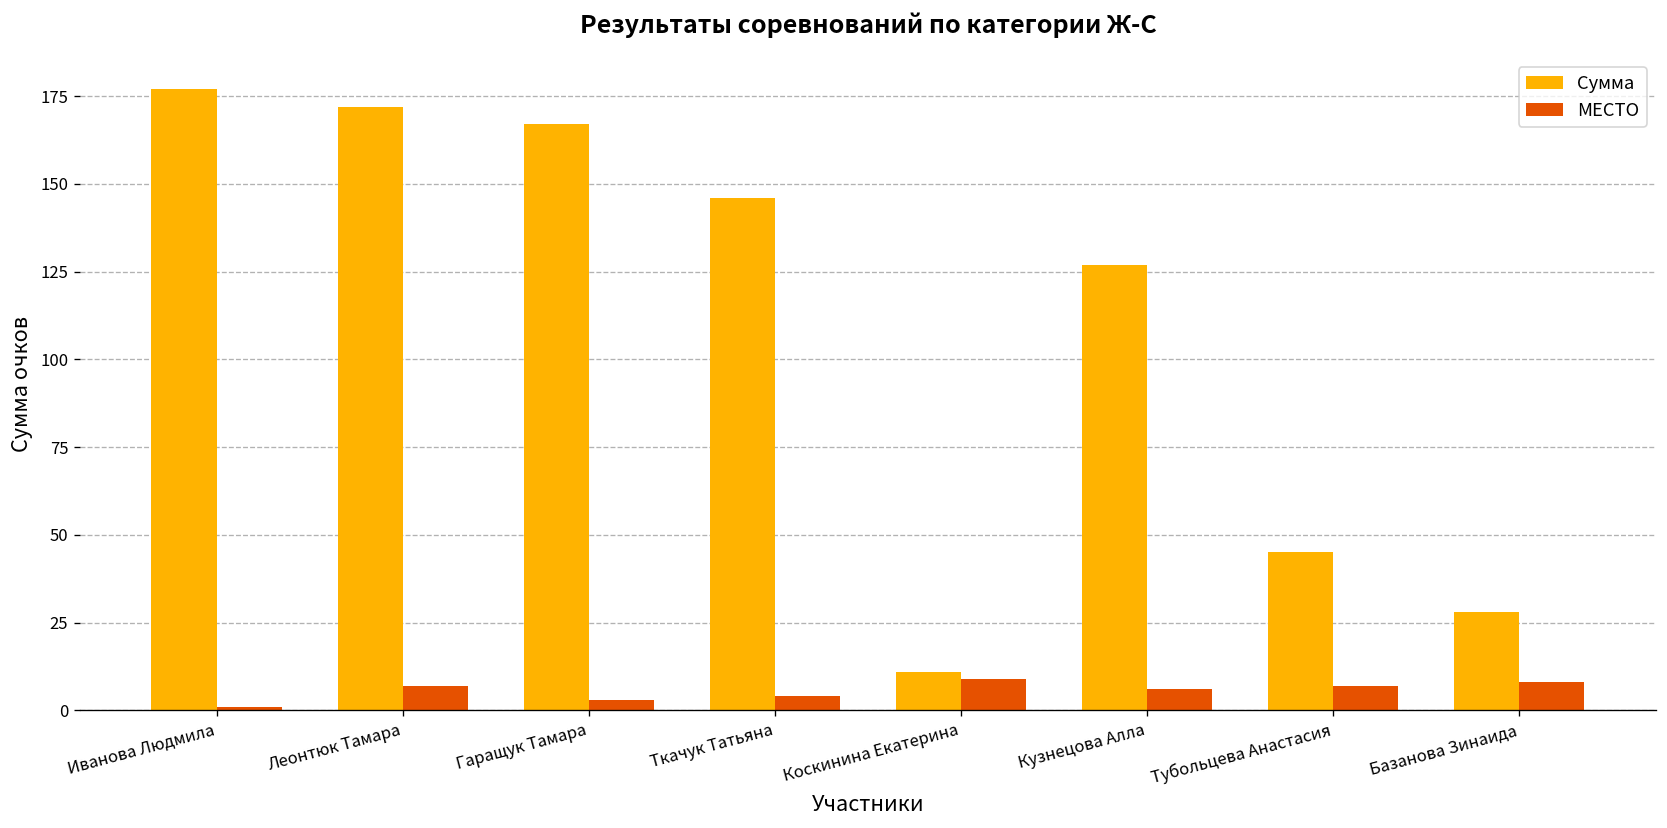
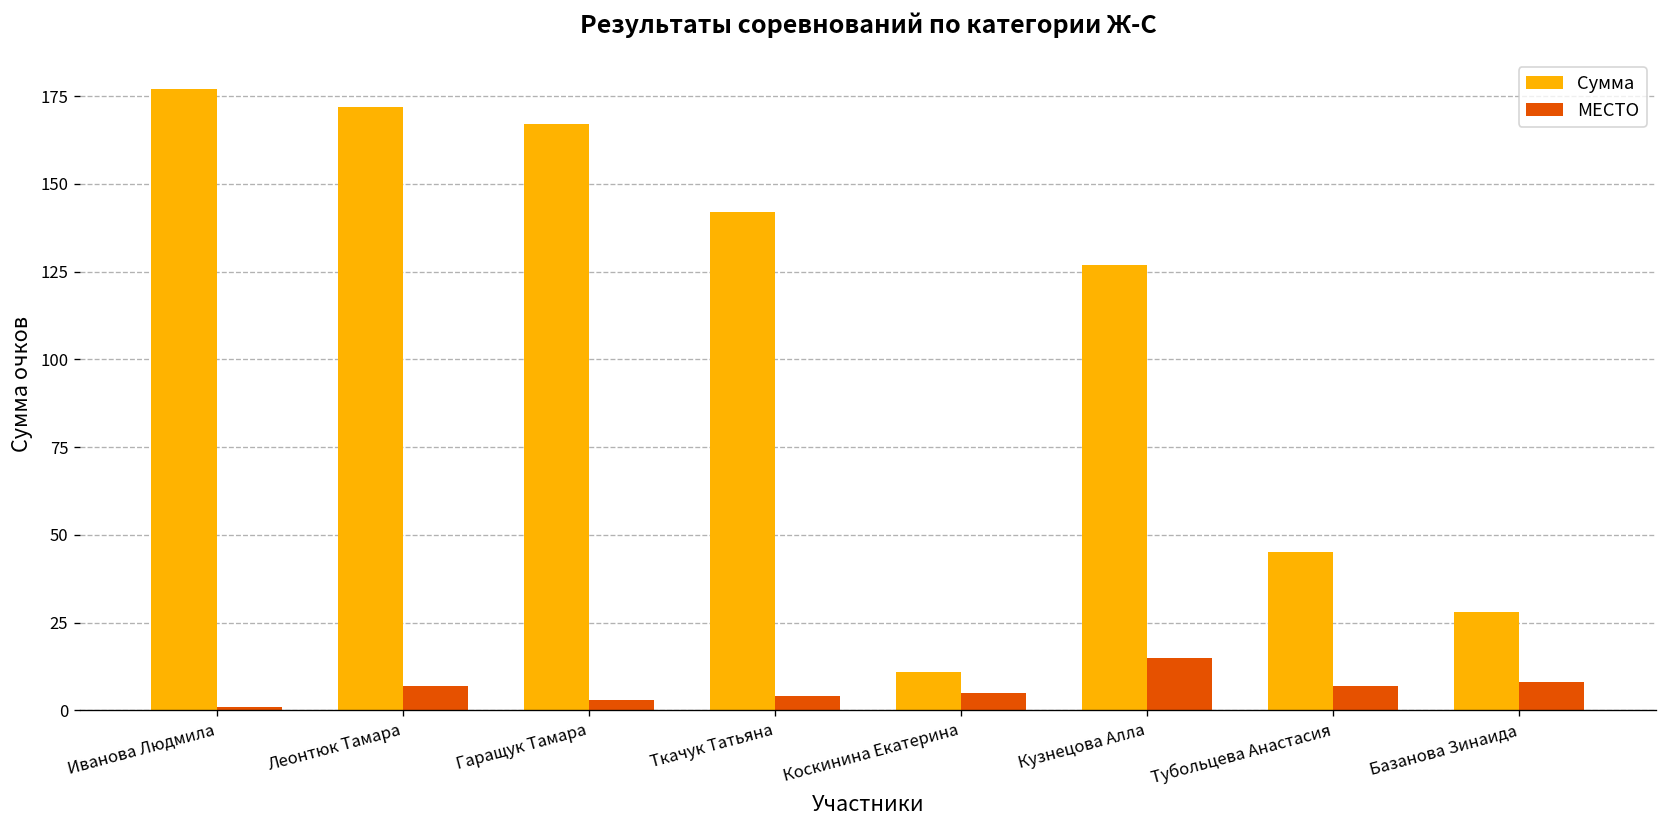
Сумма, Ткачук Татьяна: 146 -> 142
МЕСТО, Коскинина Екатерина: 9 -> 5
МЕСТО, Кузнецова Алла: 6 -> 15
